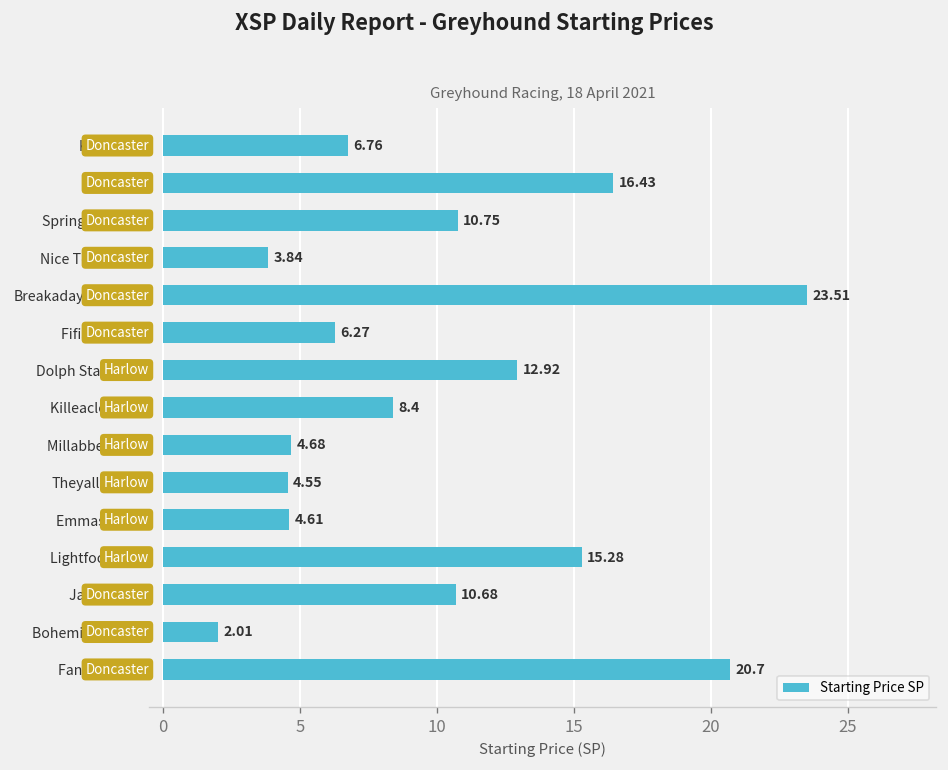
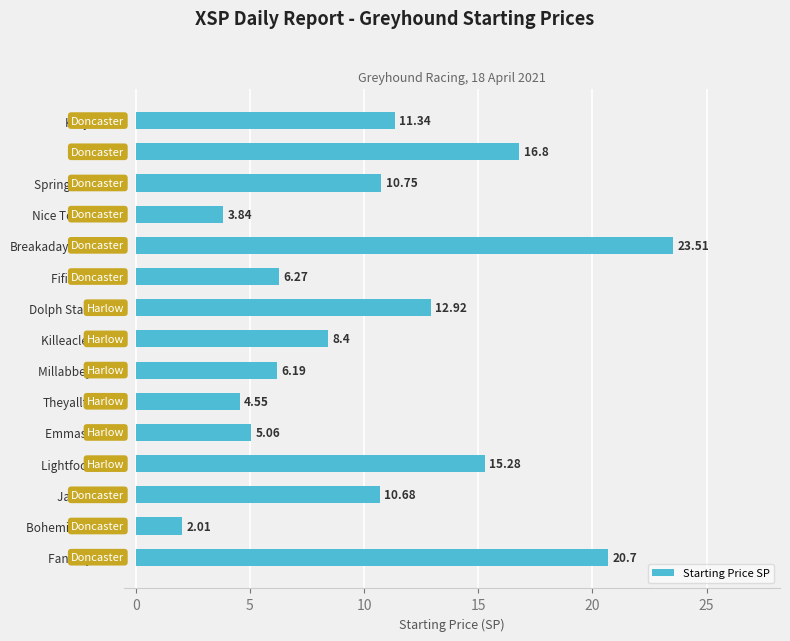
Kidya Not: 6.76 -> 11.34
Blue Lark: 16.43 -> 16.8
Millabbey Lara: 4.68 -> 6.19
Emmas Blaze: 4.61 -> 5.06
